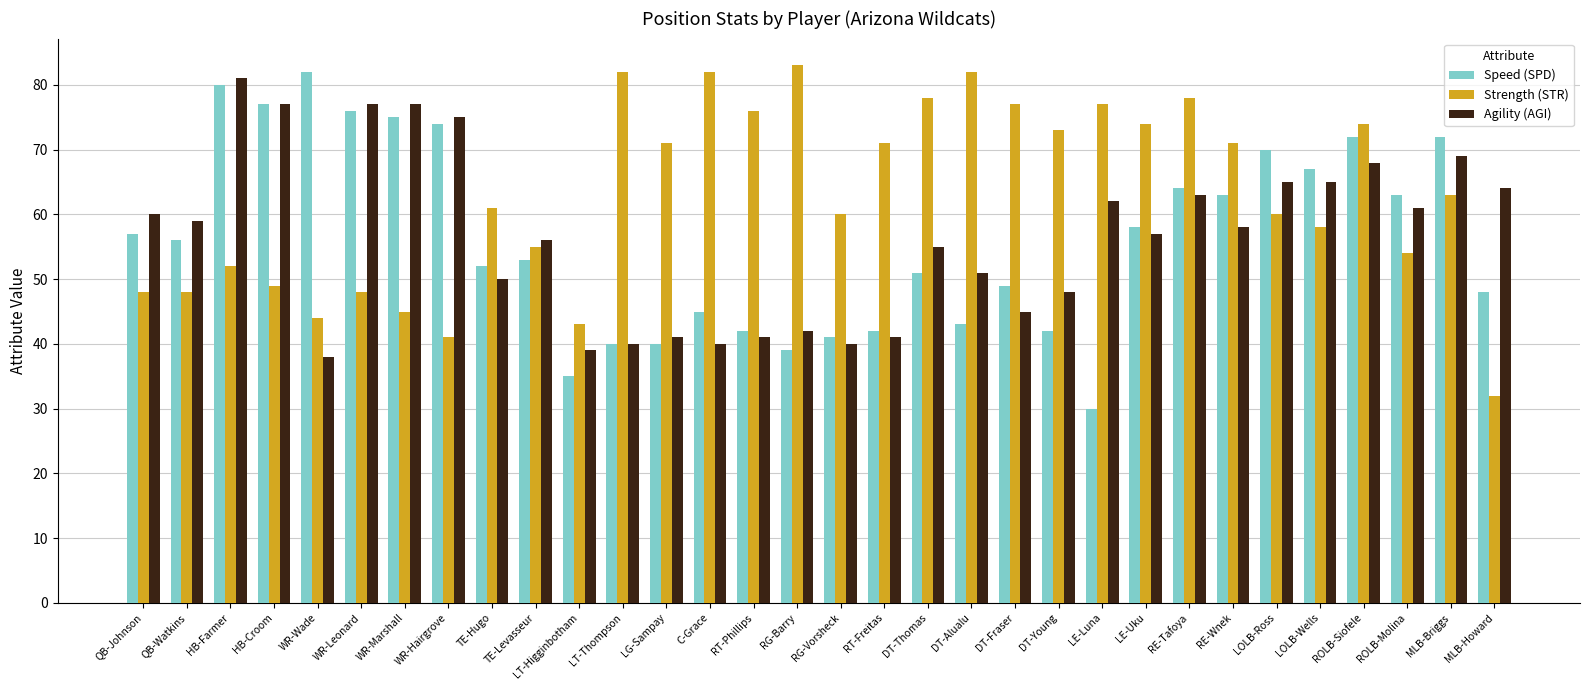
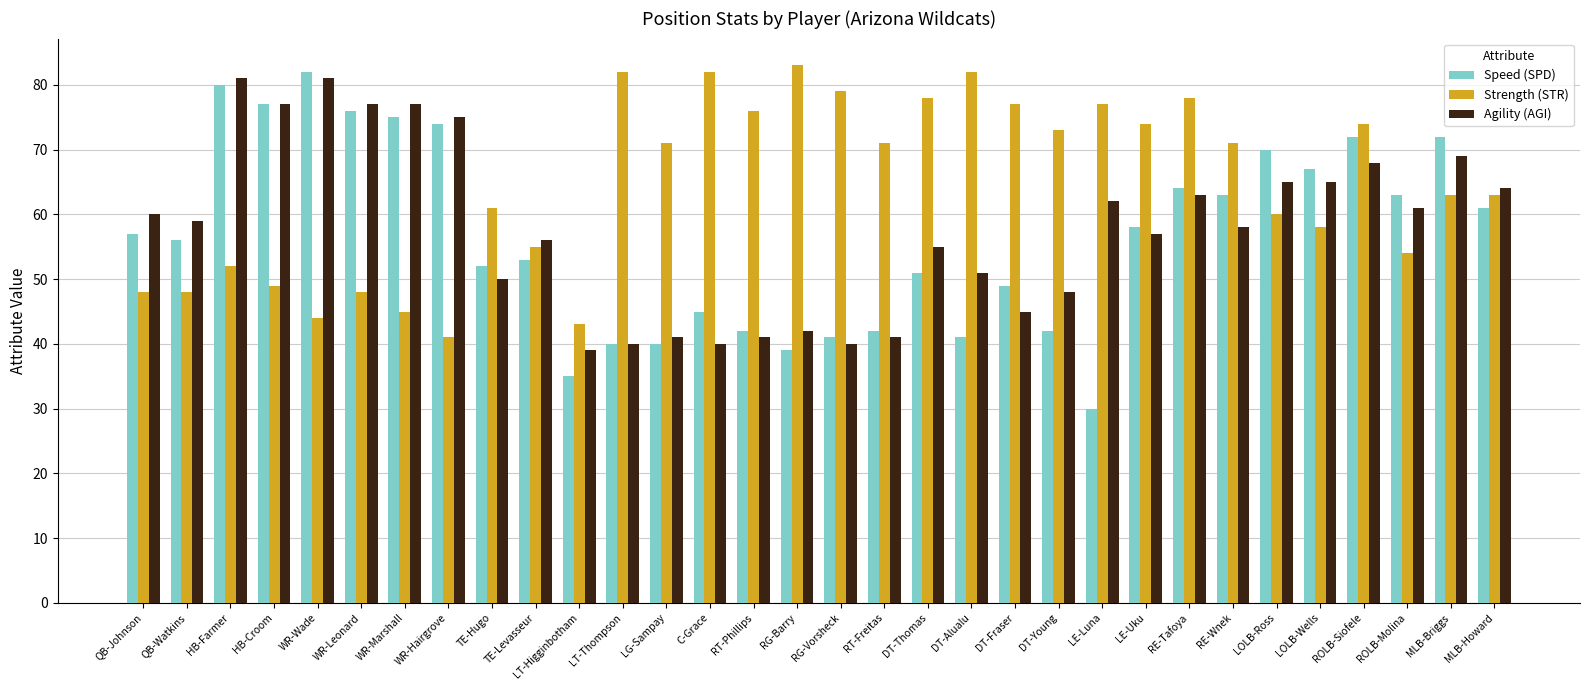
Agility (AGI), WR-Wade: 38 -> 81
Strength (STR), RG-Vorsheck: 60 -> 79
Speed (SPD), DT-Alualu: 43 -> 41
Speed (SPD), MLB-Howard: 48 -> 61
Strength (STR), MLB-Howard: 32 -> 63
